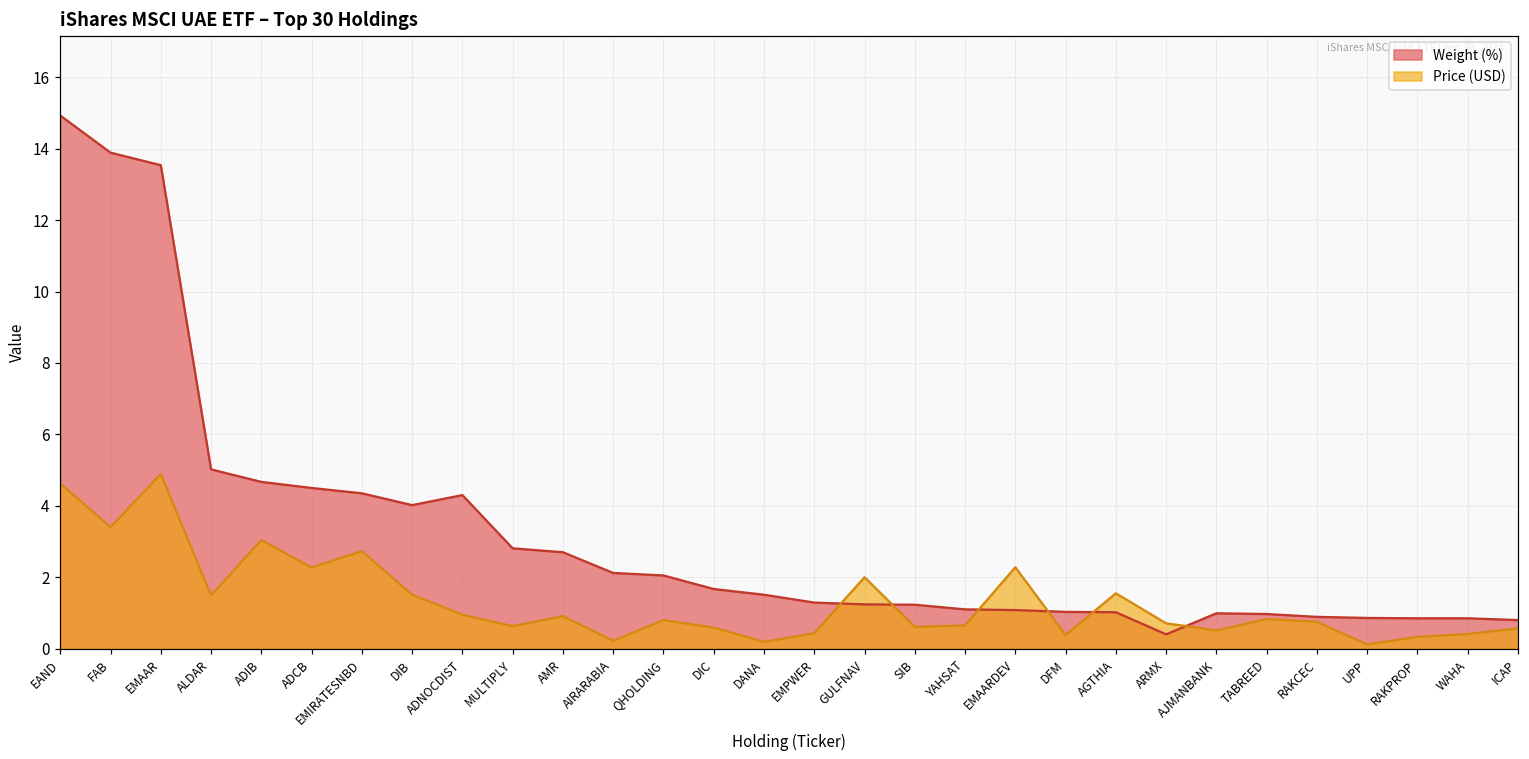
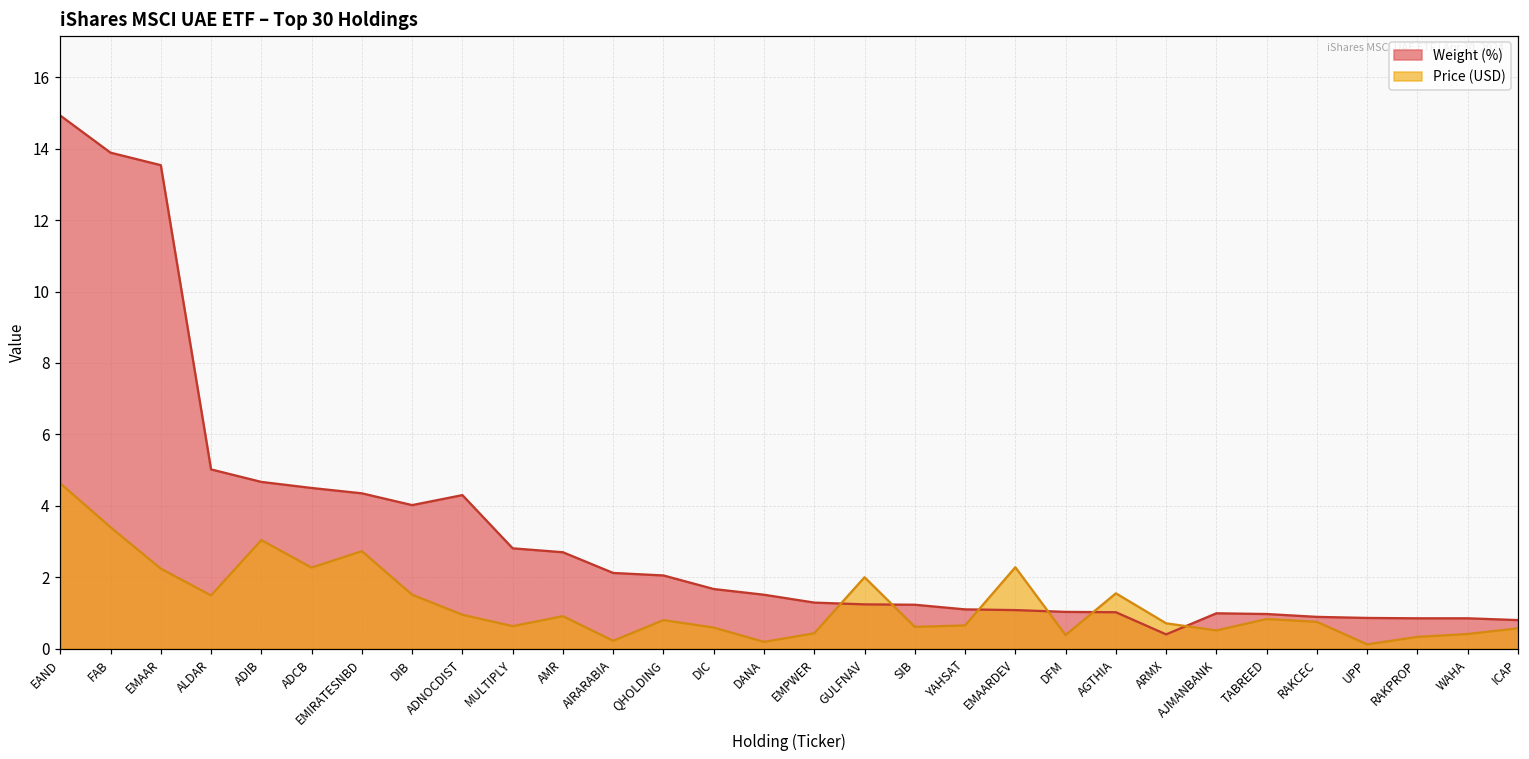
Price (USD), EMAAR: 4.9 -> 2.2
